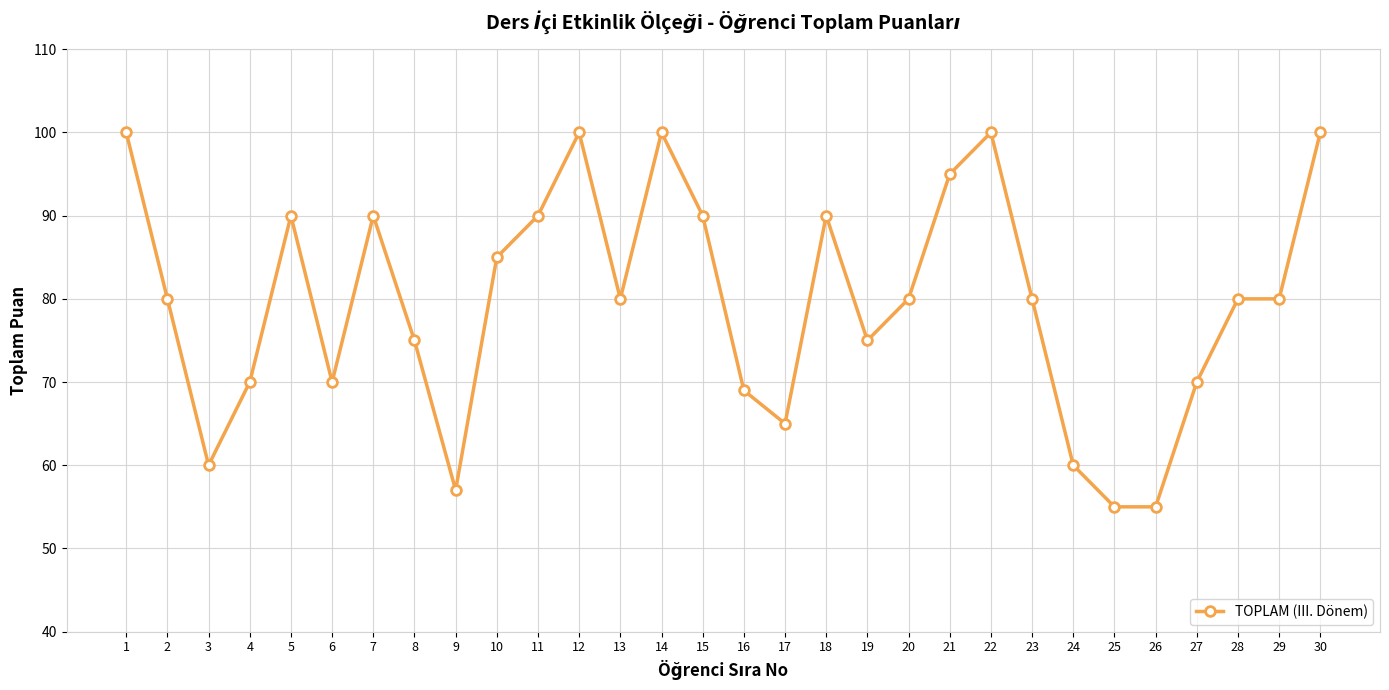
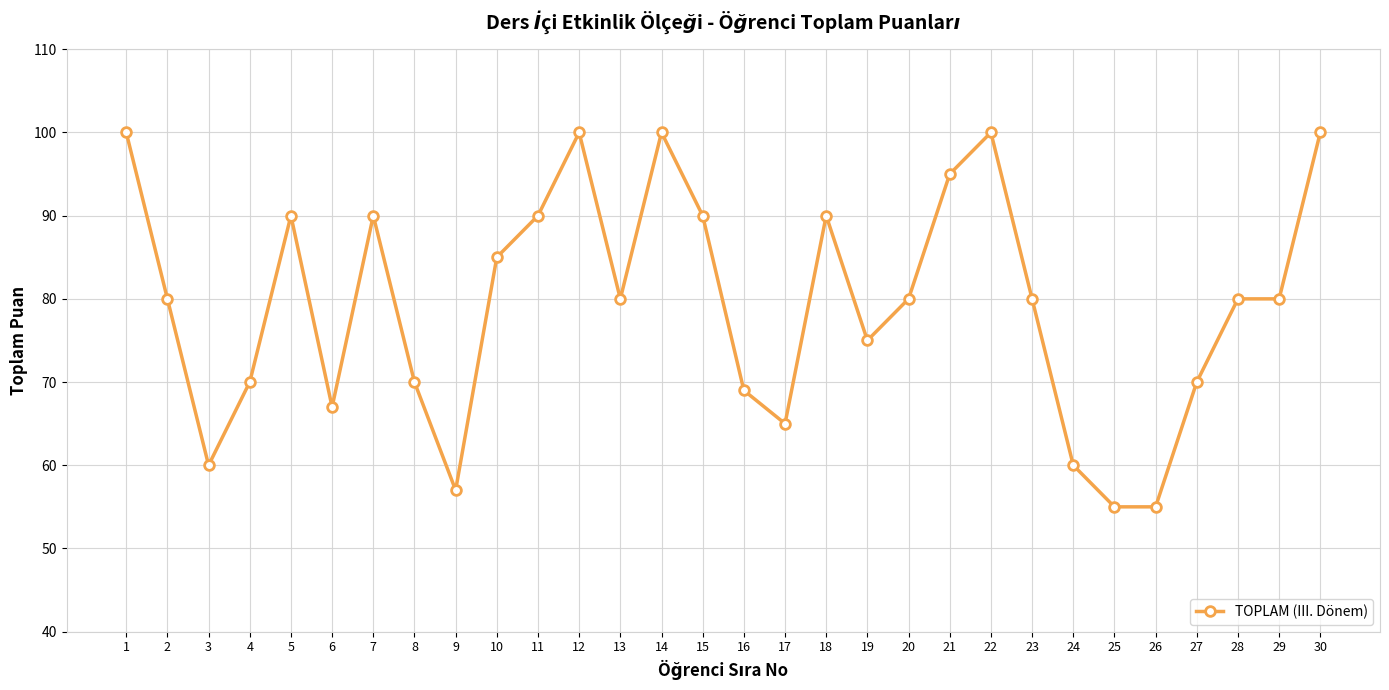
6: 70 -> 67
8: 75 -> 70
